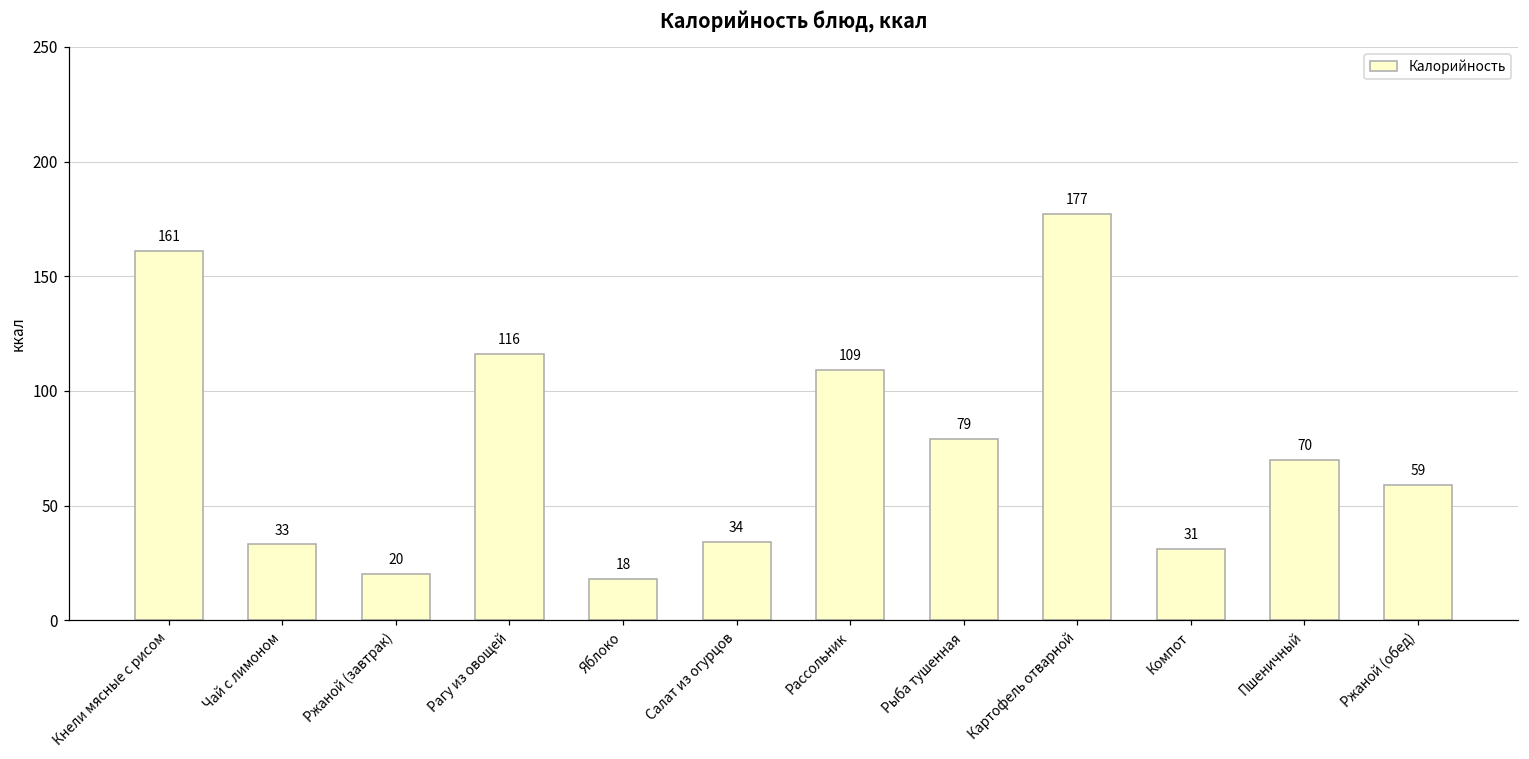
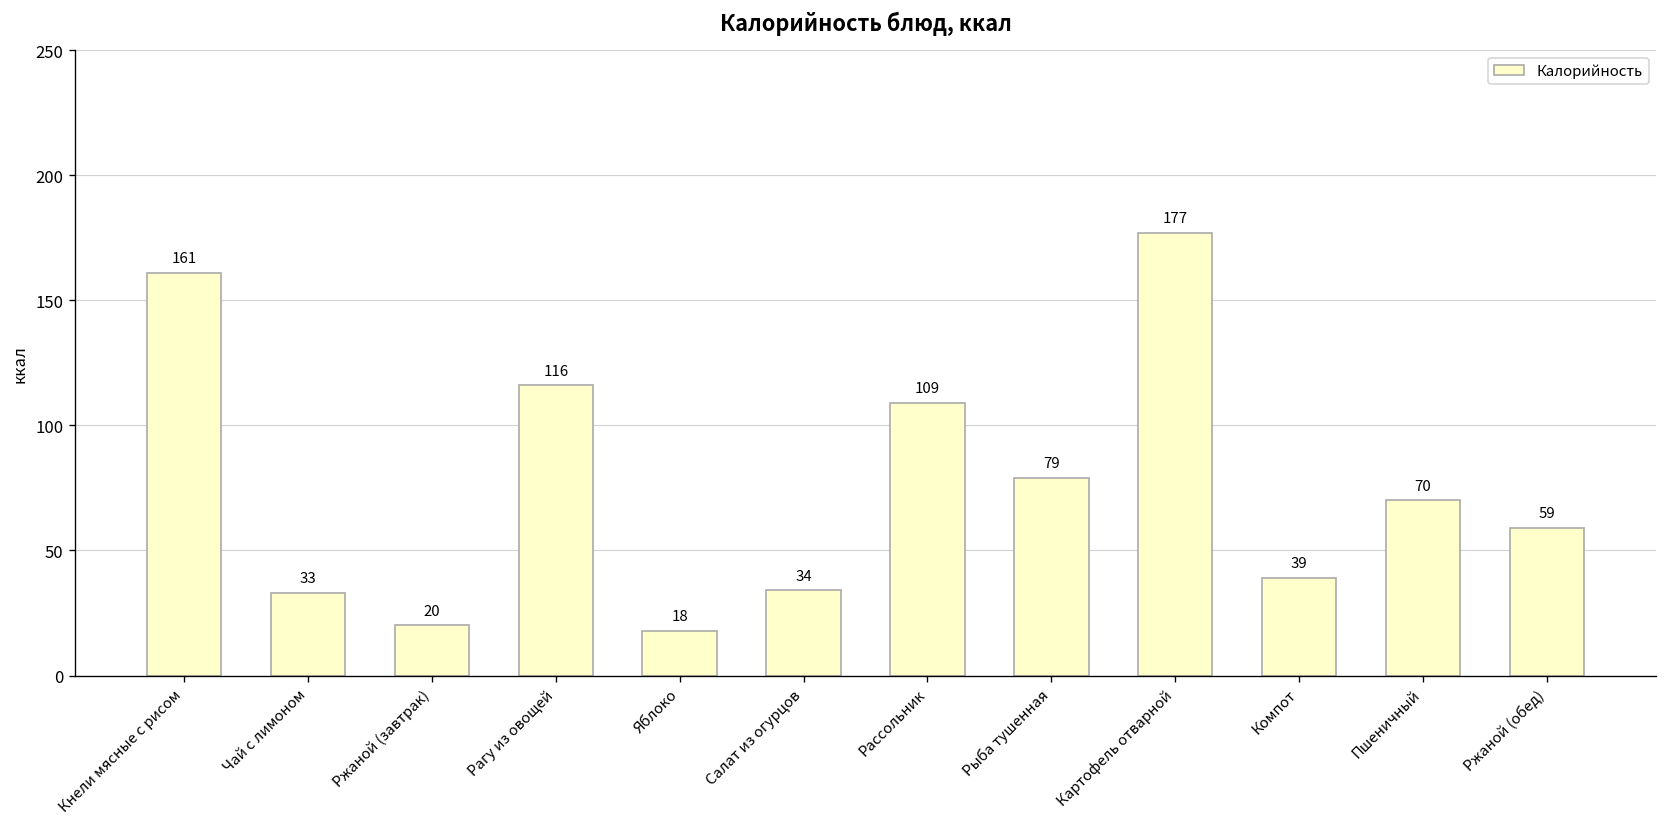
Компот: 31 -> 39
